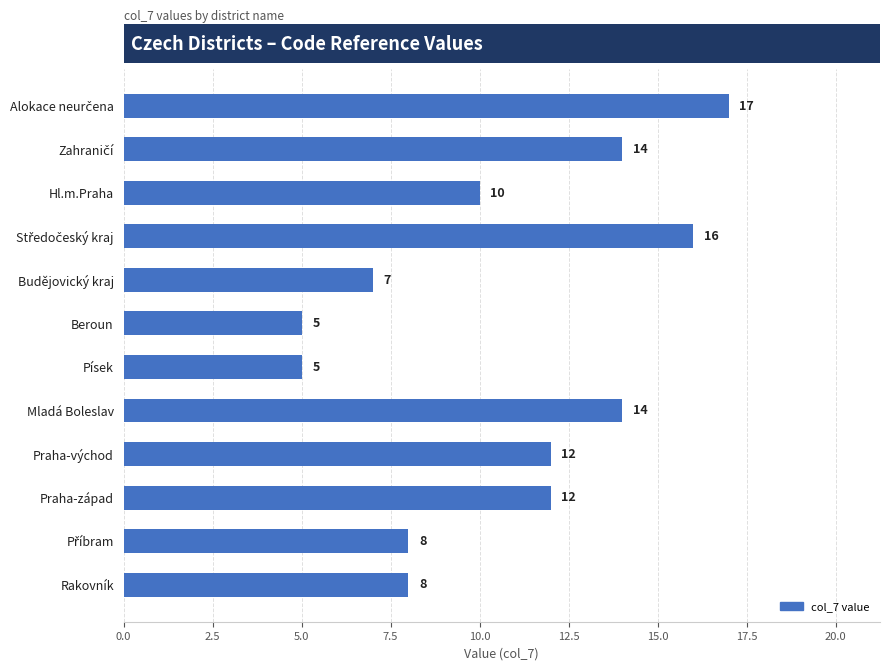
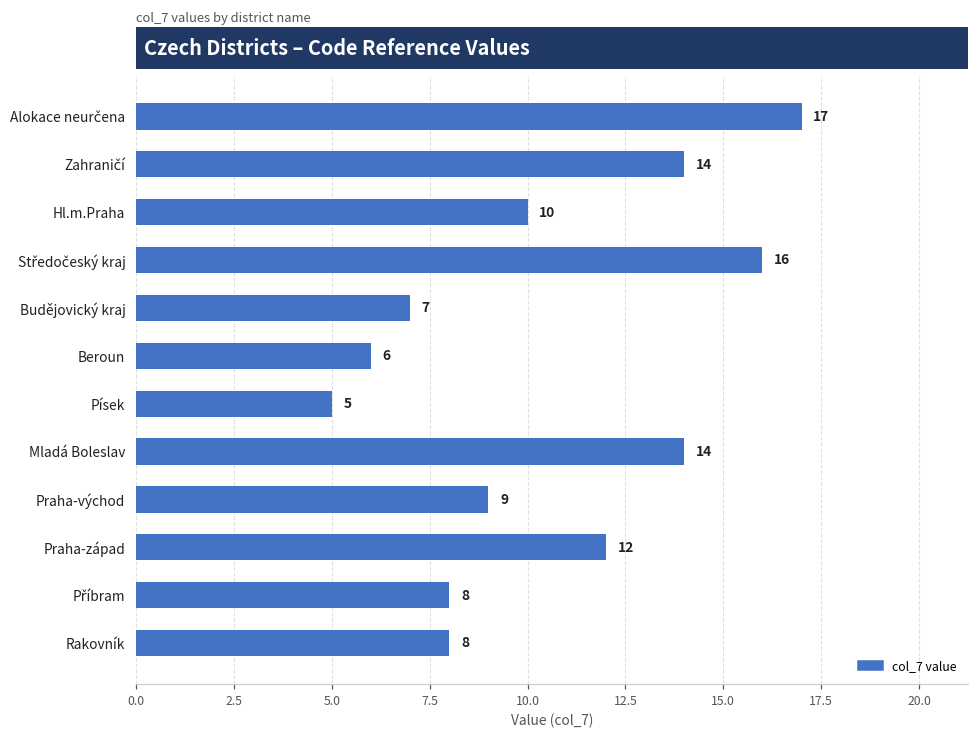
Beroun: 5 -> 6
Praha-východ: 12 -> 9
